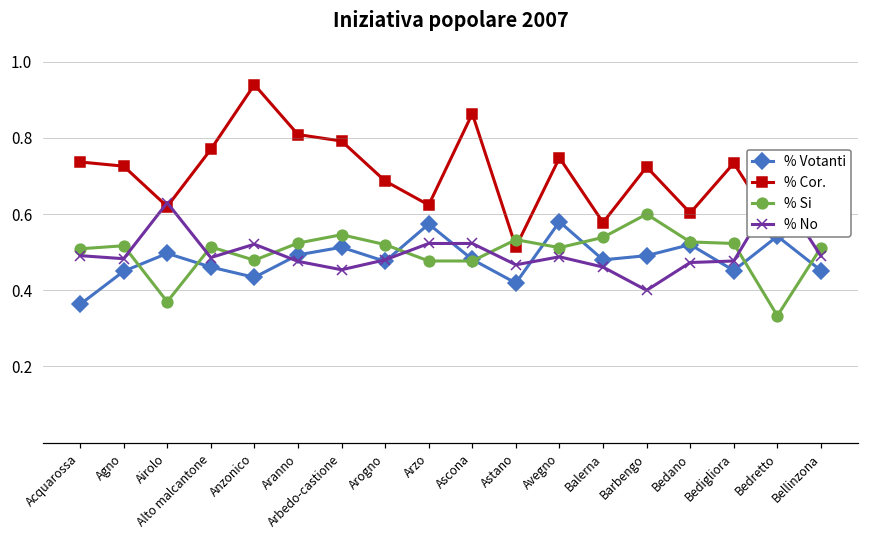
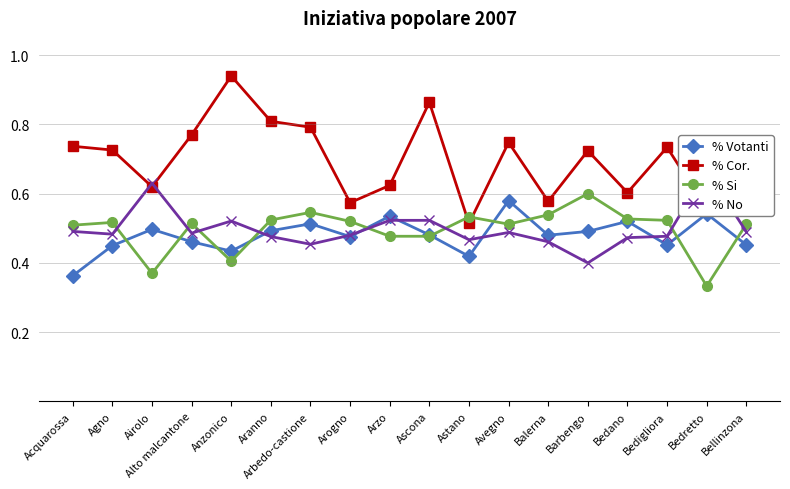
% Si, Anzonico: 0.48 -> 0.41
% Cor., Arogno: 0.69 -> 0.57
% Votanti, Arzo: 0.57 -> 0.54
